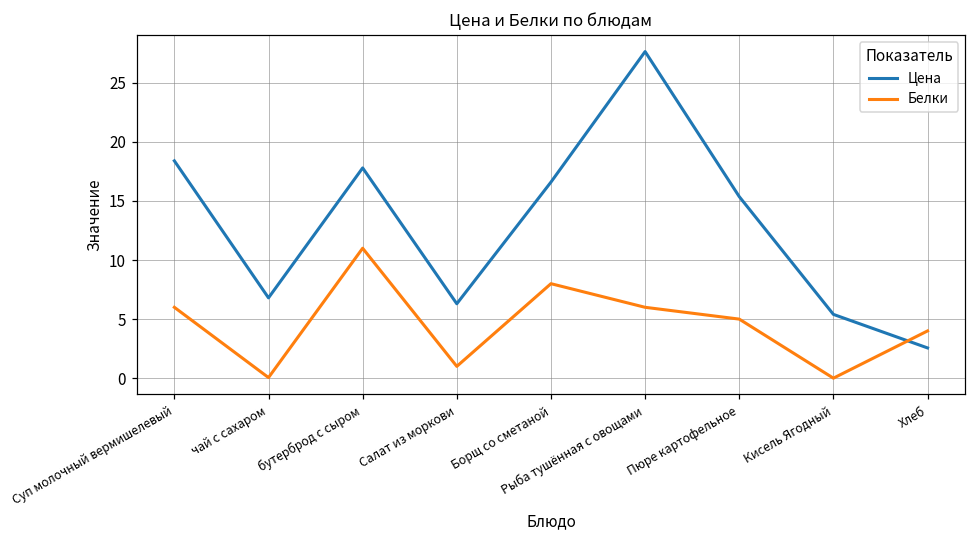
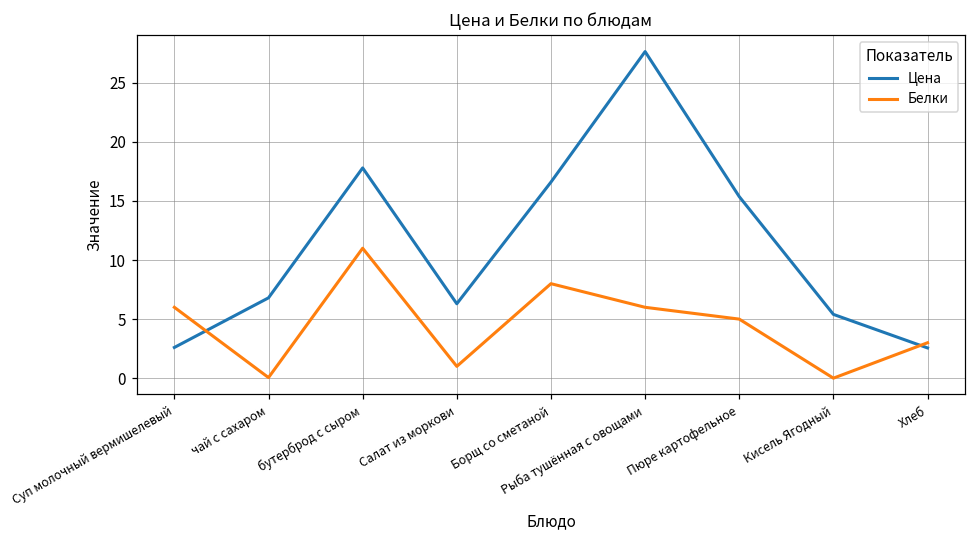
Цена, Суп молочный вермишелевый: 18.4 -> 2.6
Белки, Хлеб: 4 -> 3
